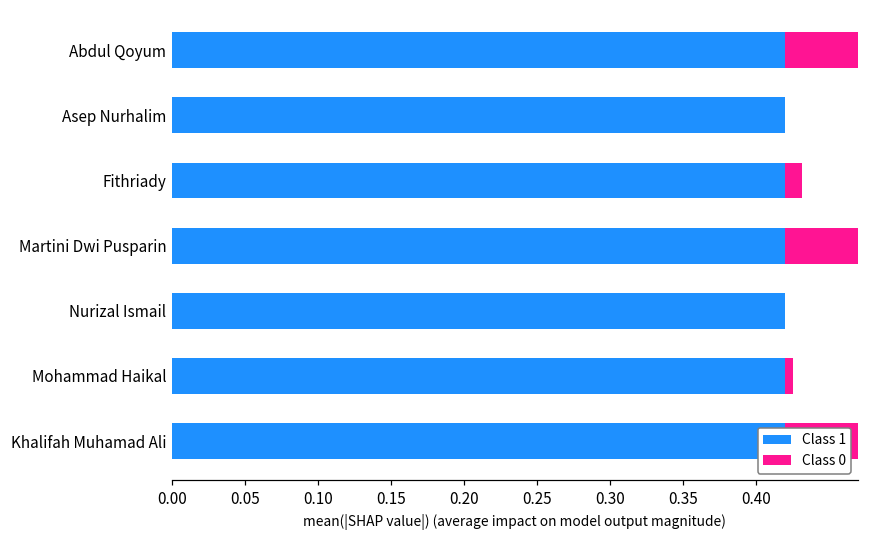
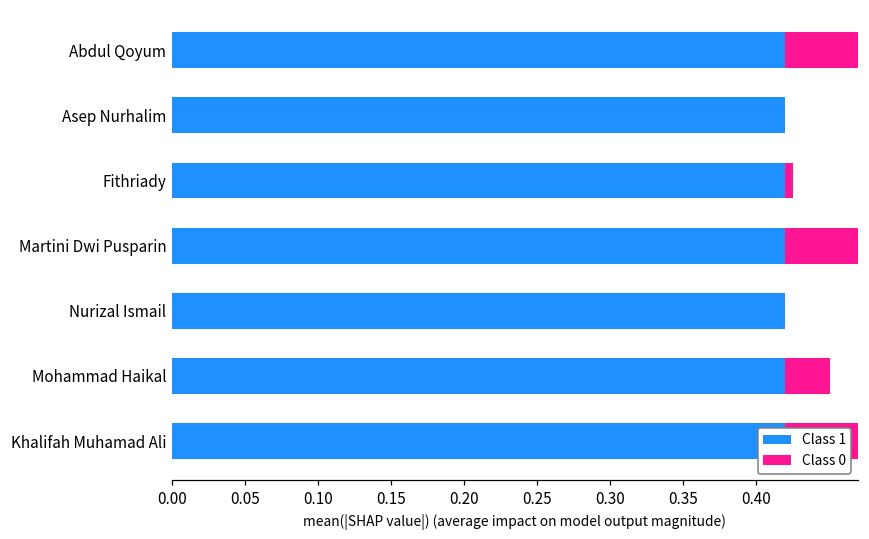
Class 0, Fithriady: 0.012 -> 0.006
Class 0, Mohammad Haikal: 0.006 -> 0.031
